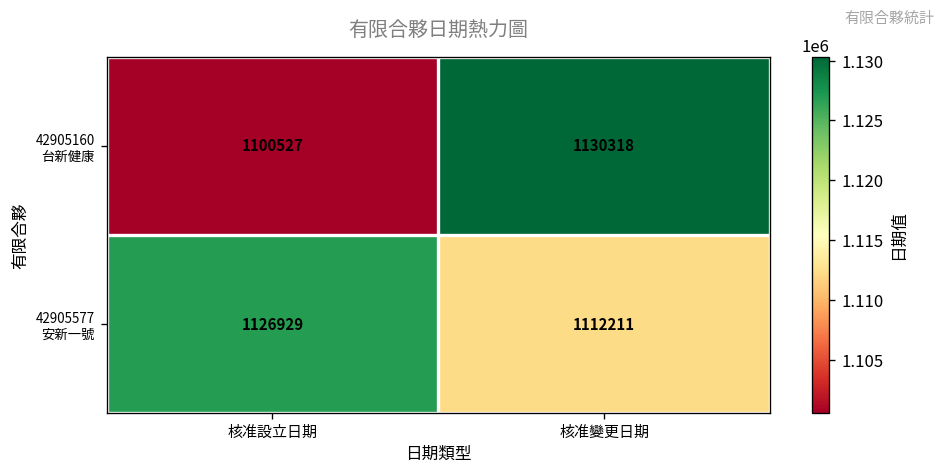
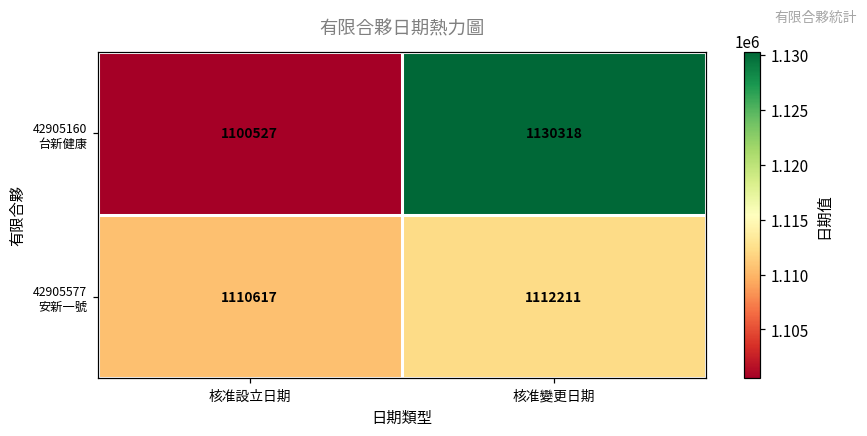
42905577 安新一號, 核准設立日期: 1126929 -> 1110617
